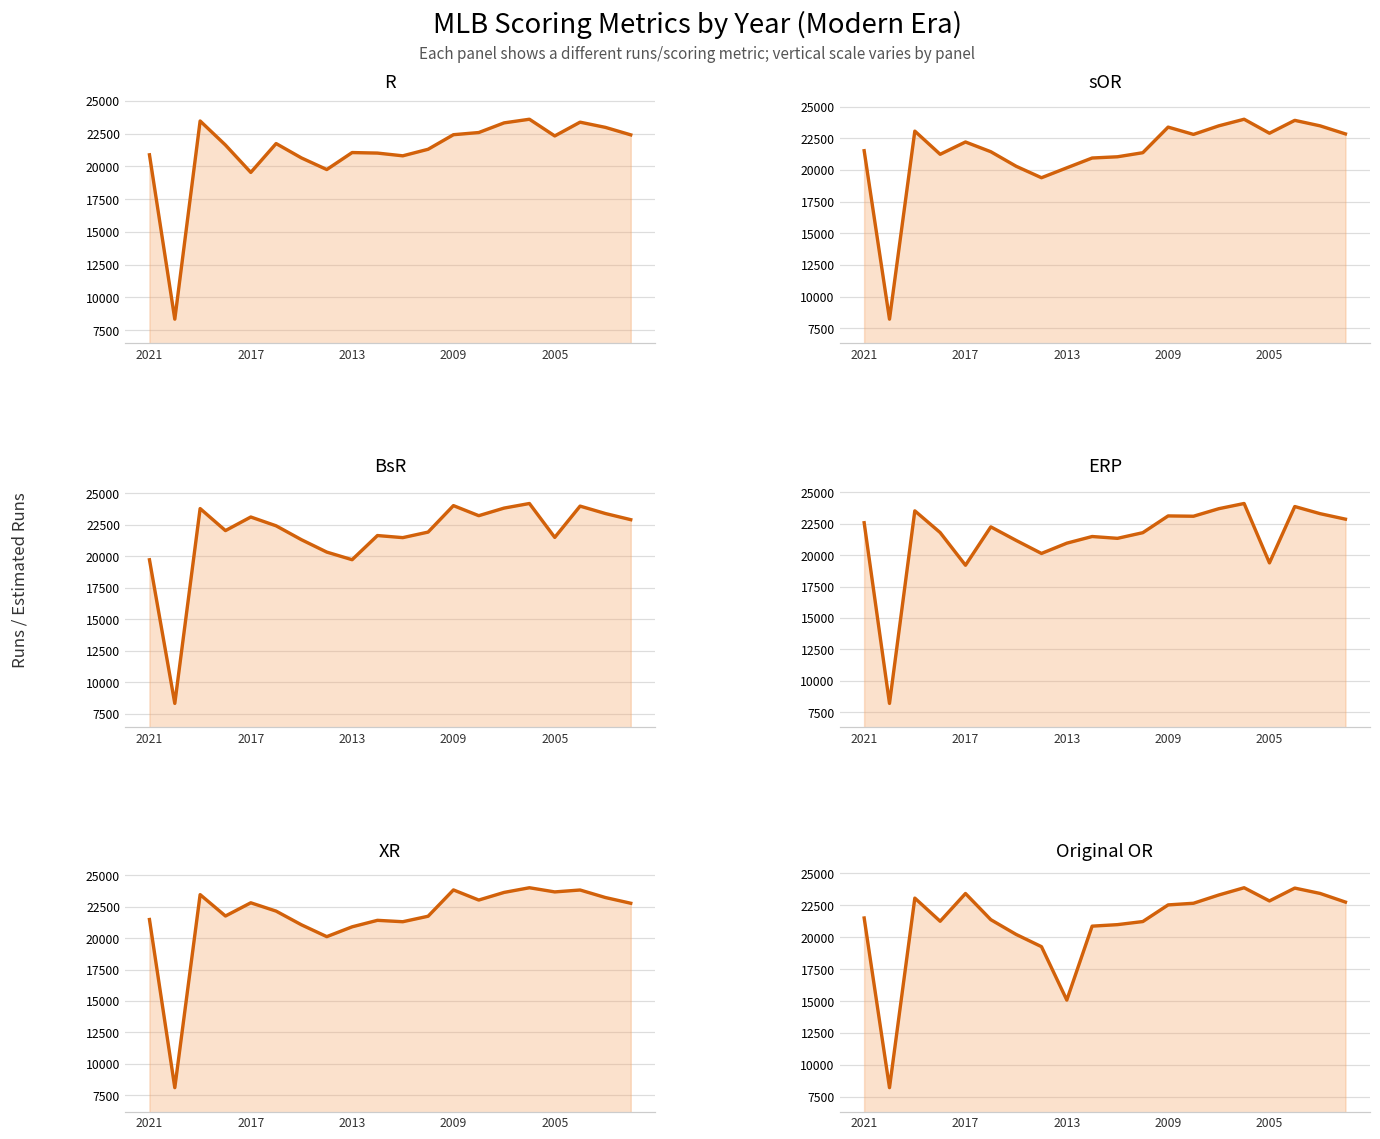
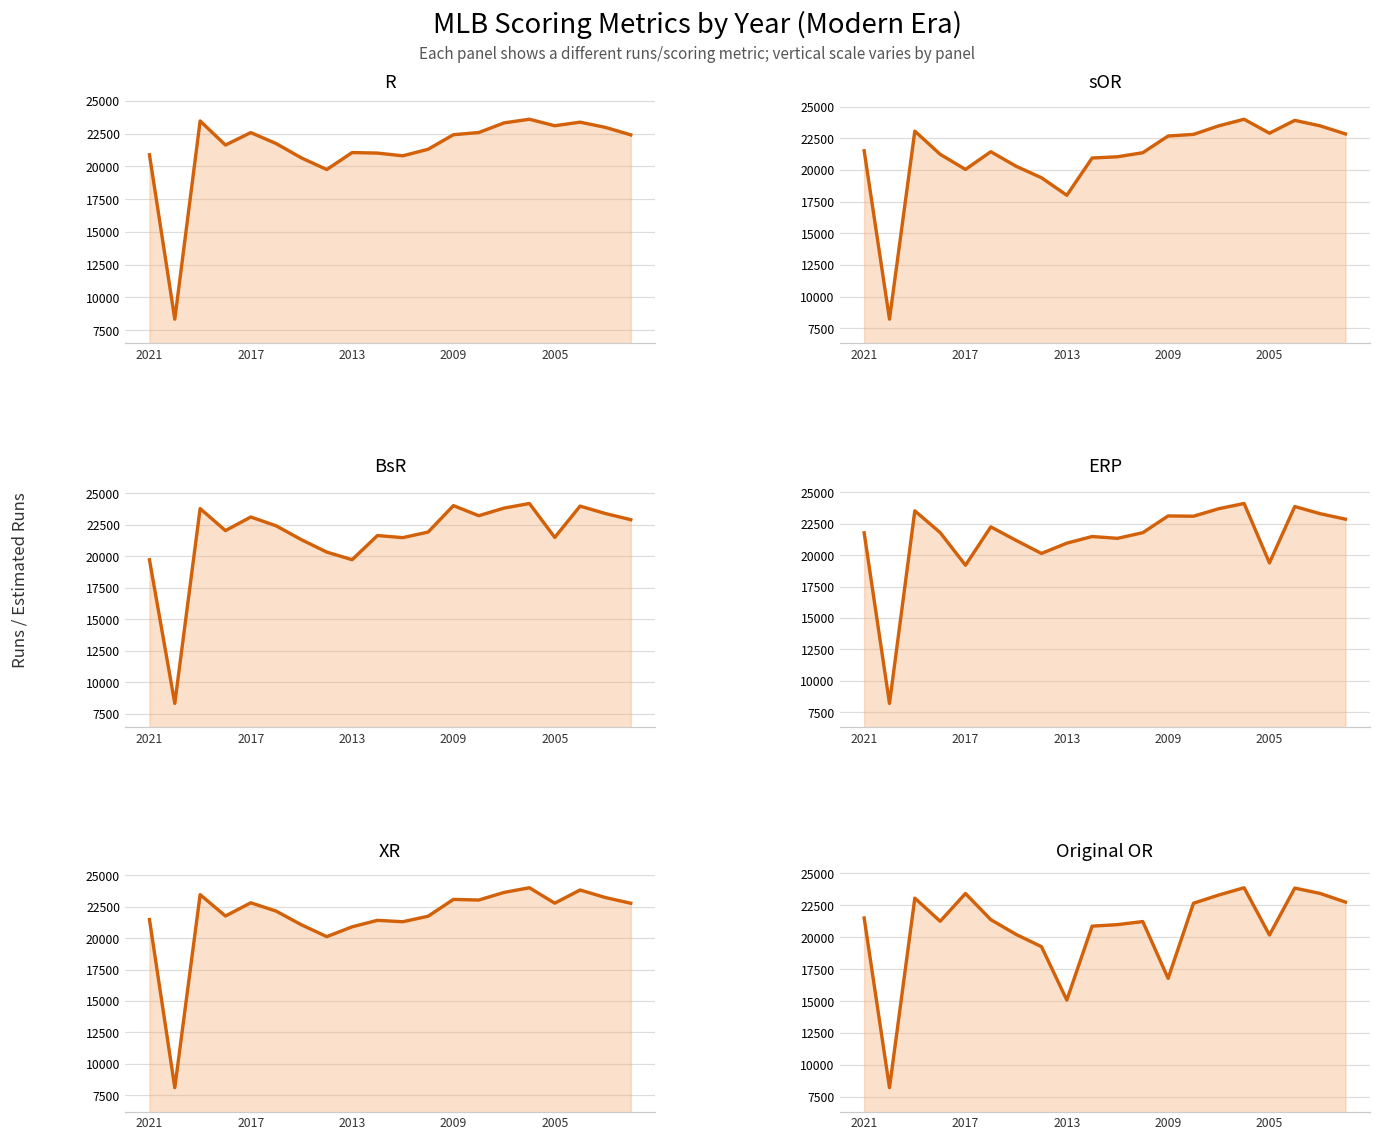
R, 2017: 19500 -> 22600
R, 2005: 22300 -> 23100
sOR, 2017: 22200 -> 20000
sOR, 2013: 20200 -> 18000
sOR, 2009: 23400 -> 22700
ERP, 2021: 22600 -> 21800
XR, 2009: 23800 -> 23100
XR, 2005: 23700 -> 22800
Original OR, 2009: 22500 -> 16800
Original OR, 2005: 22800 -> 20200
